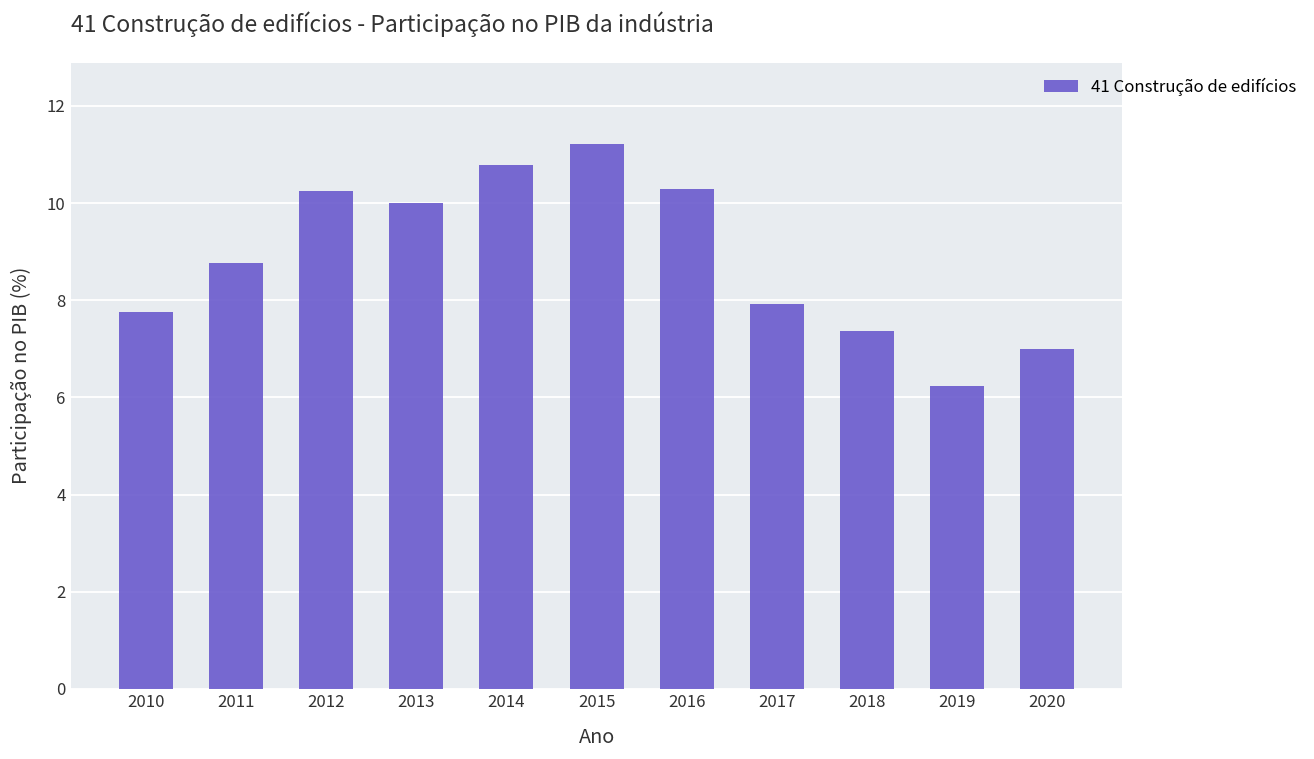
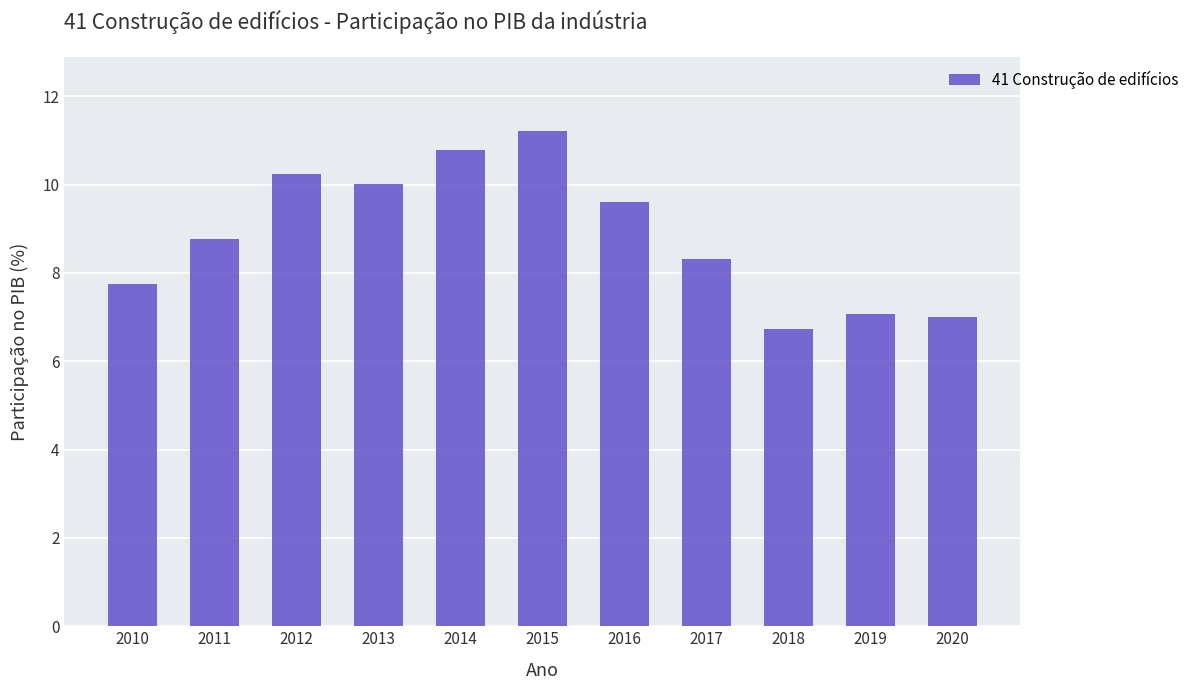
2016: 10.3 -> 9.6
2017: 7.9 -> 8.3
2018: 7.4 -> 6.7
2019: 6.2 -> 7.1
